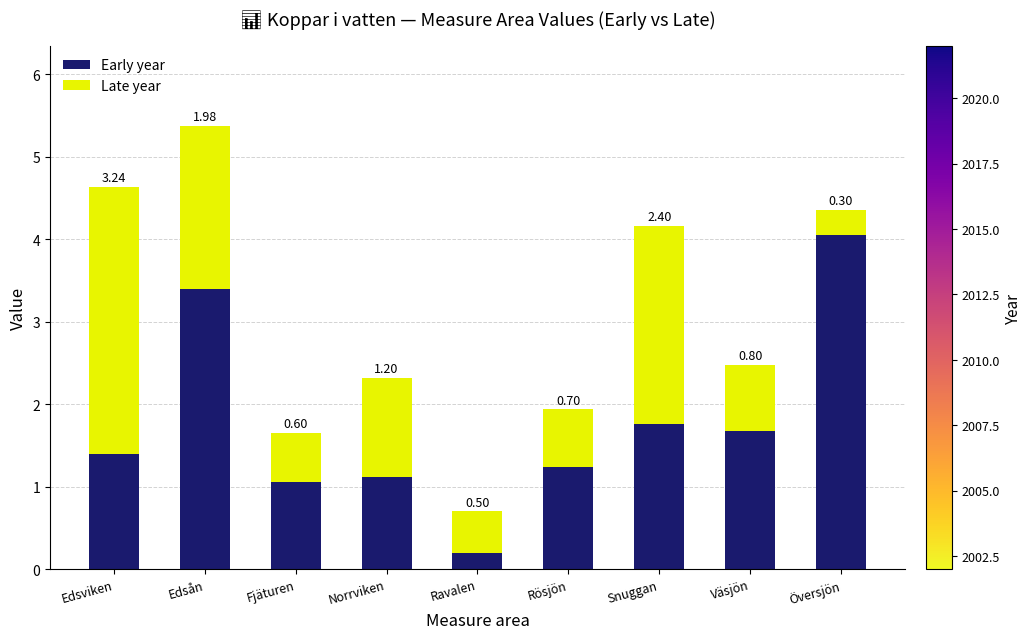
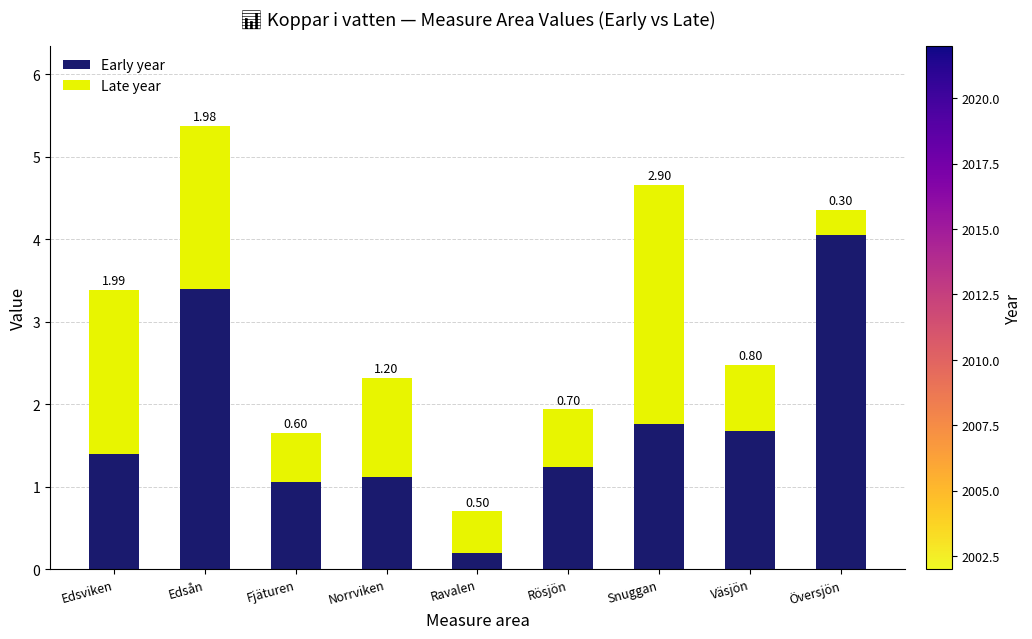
Late year, Edsviken: 3.24 -> 1.99
Late year, Snuggan: 2.40 -> 2.90
